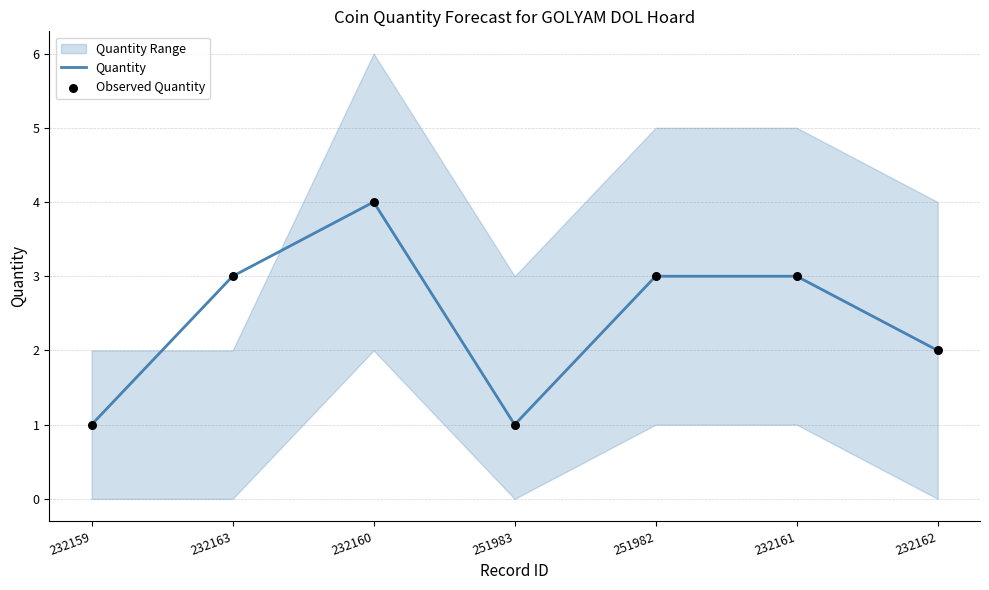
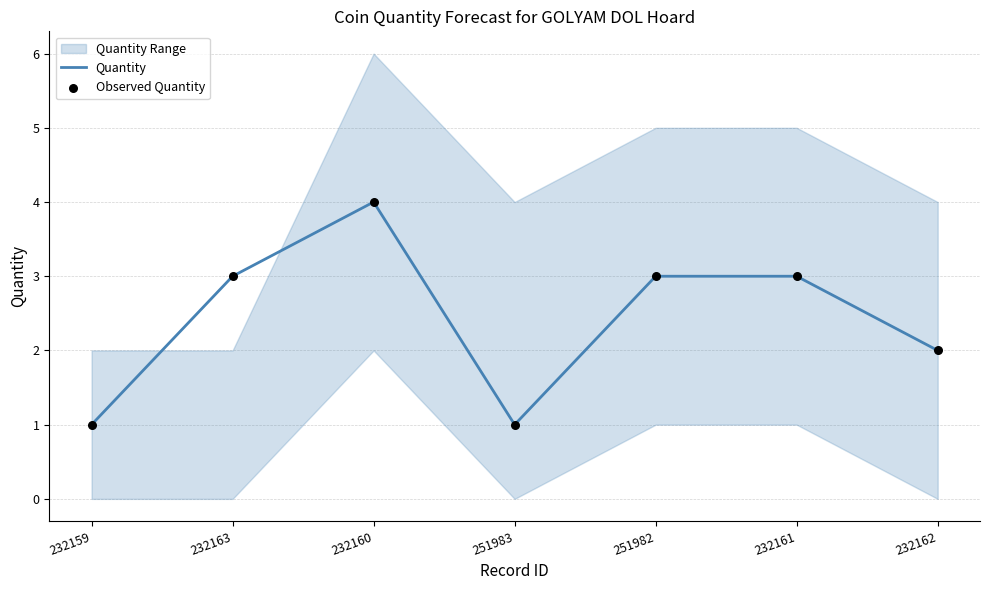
Quantity Range, 251983: 3 -> 4
